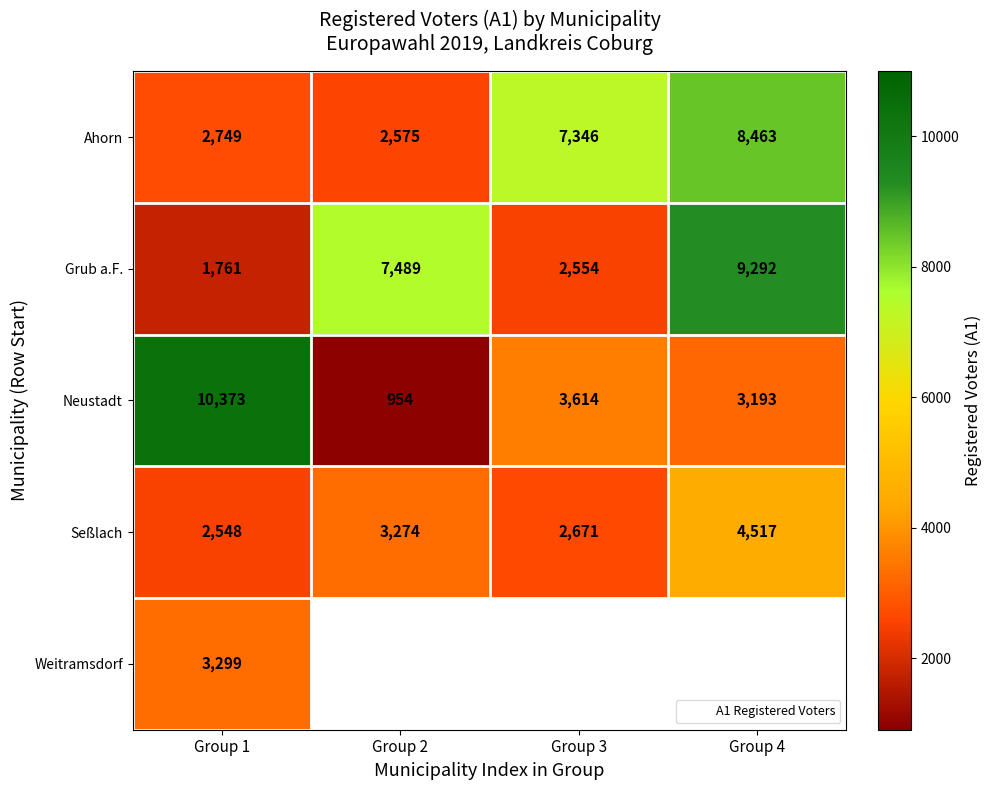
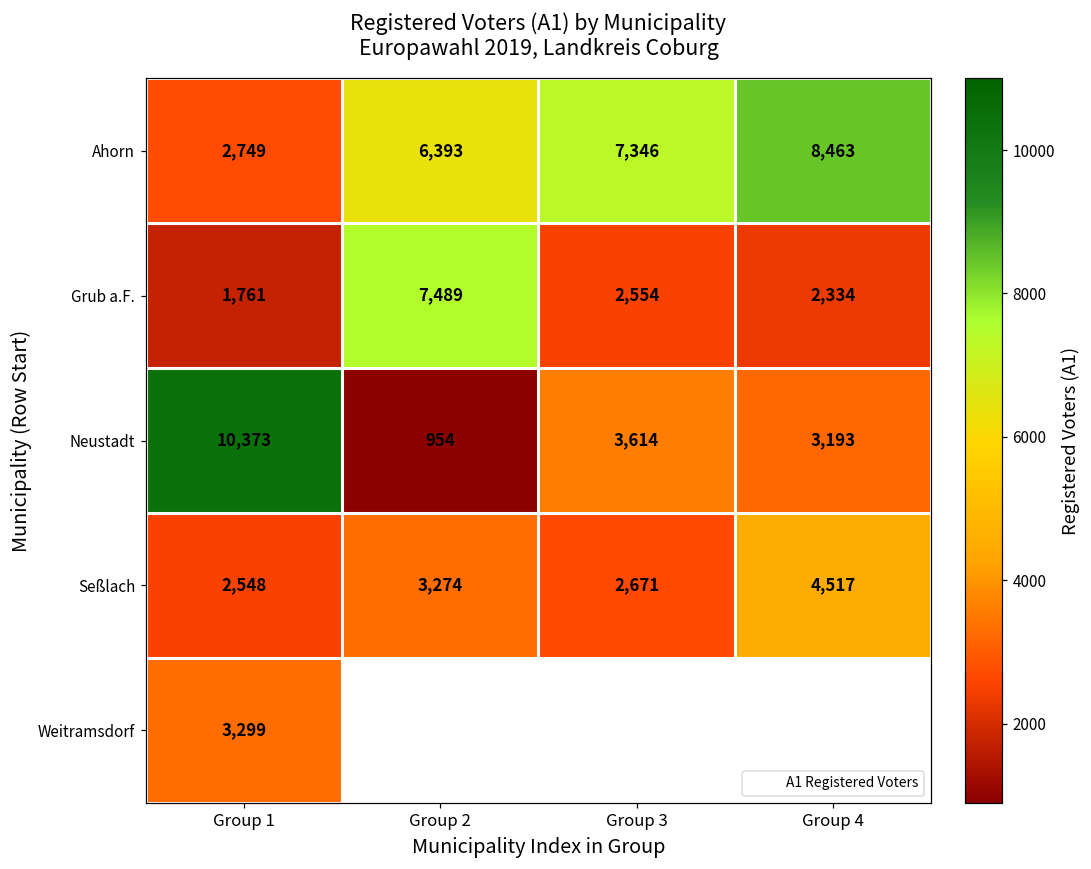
Ahorn, Group 2: 2,575 -> 6,393
Grub a.F., Group 4: 9,292 -> 2,334
